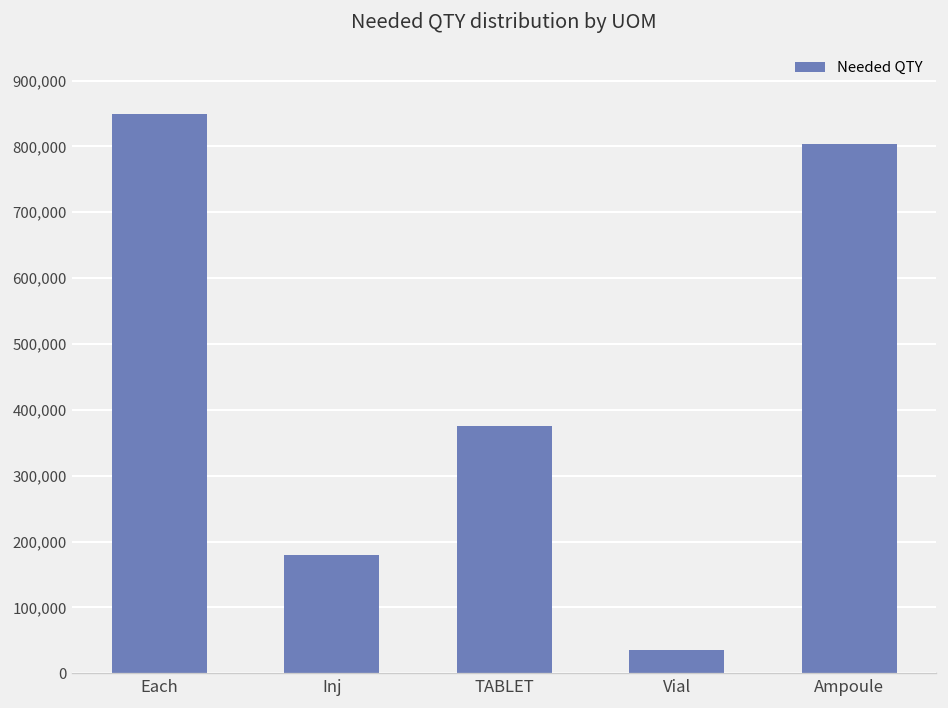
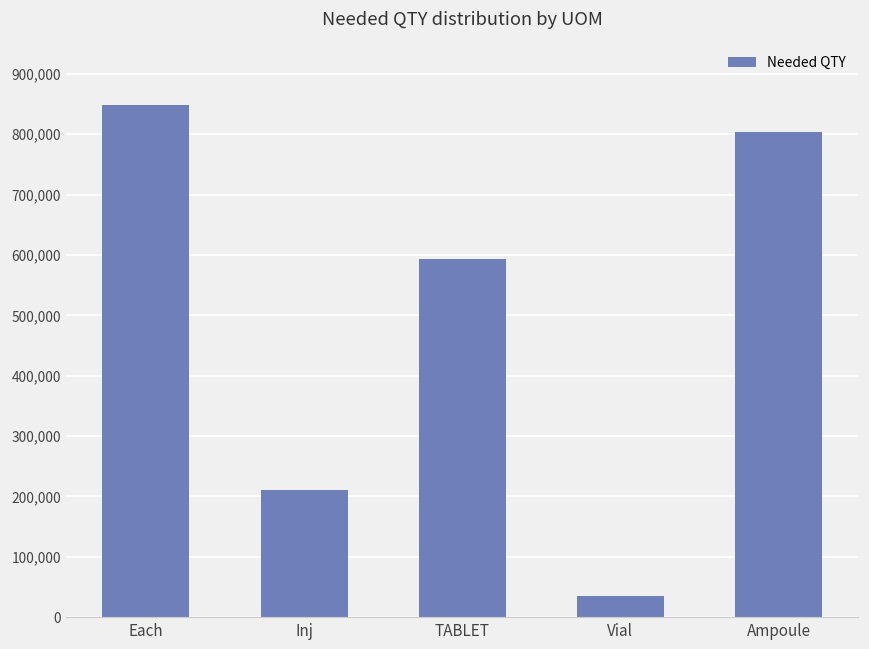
Inj: 180,000 -> 210,000
TABLET: 380,000 -> 590,000
